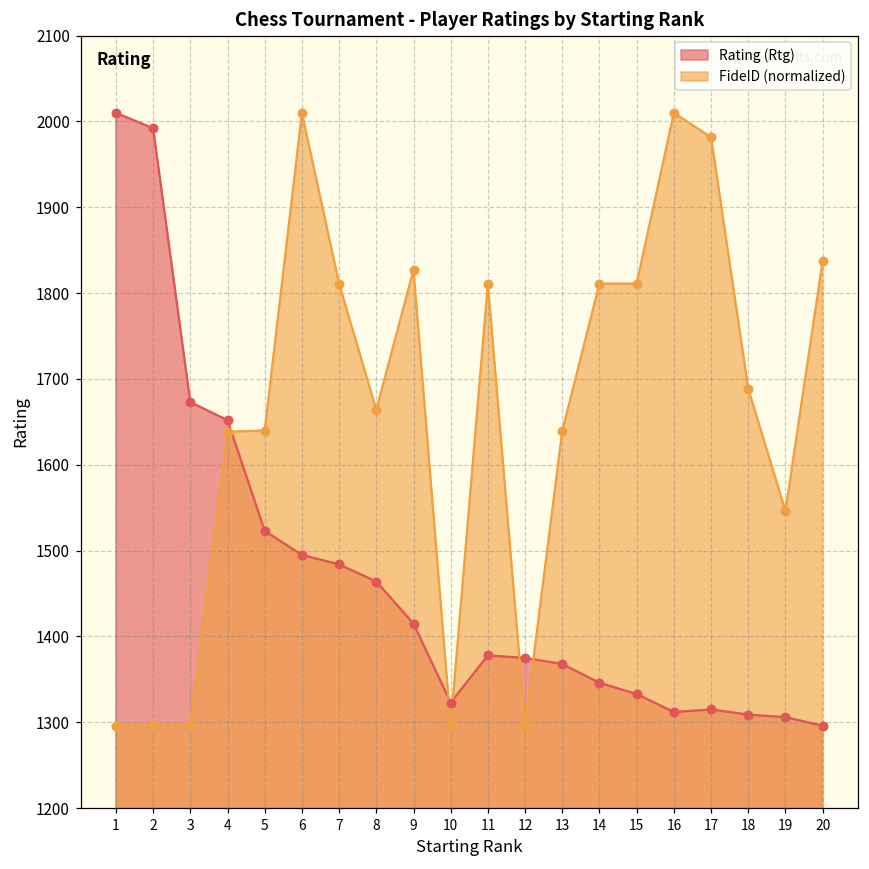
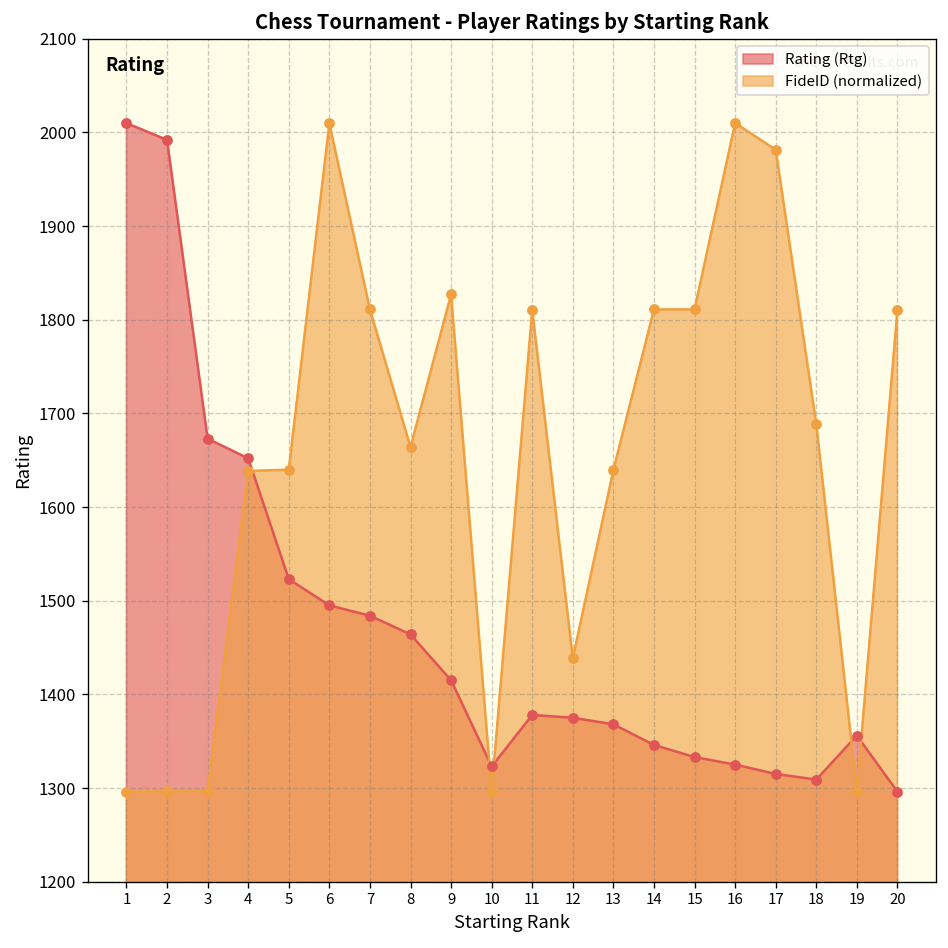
FideID (normalized), 12: 1300 -> 1440
Rating (Rtg), 16: 1310 -> 1330
Rating (Rtg), 19: 1310 -> 1360
FideID (normalized), 19: 1550 -> 1300
FideID (normalized), 20: 1840 -> 1810
